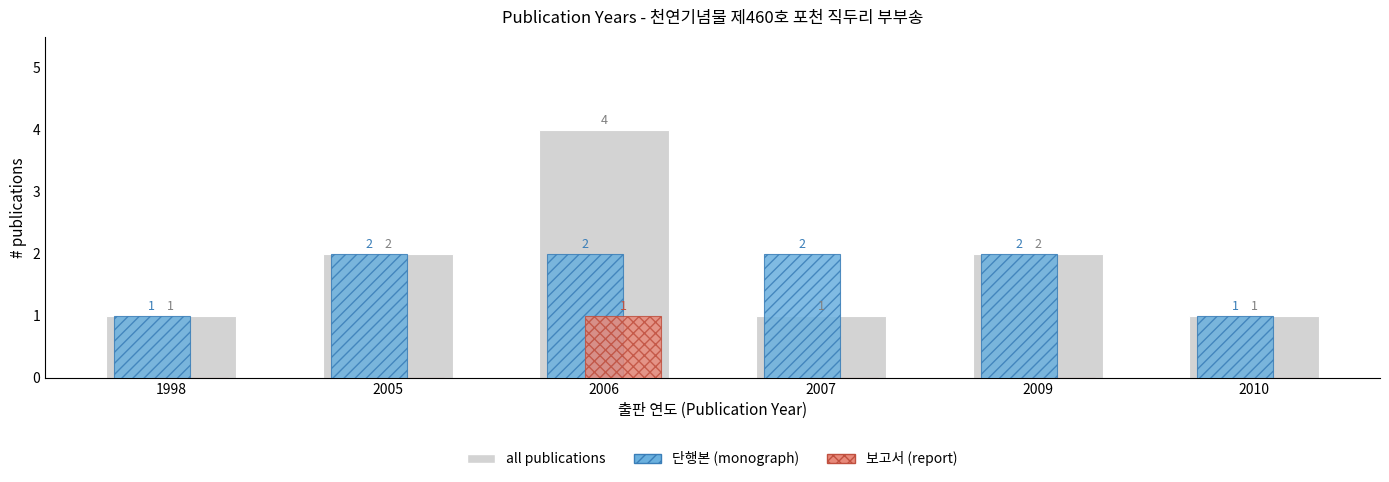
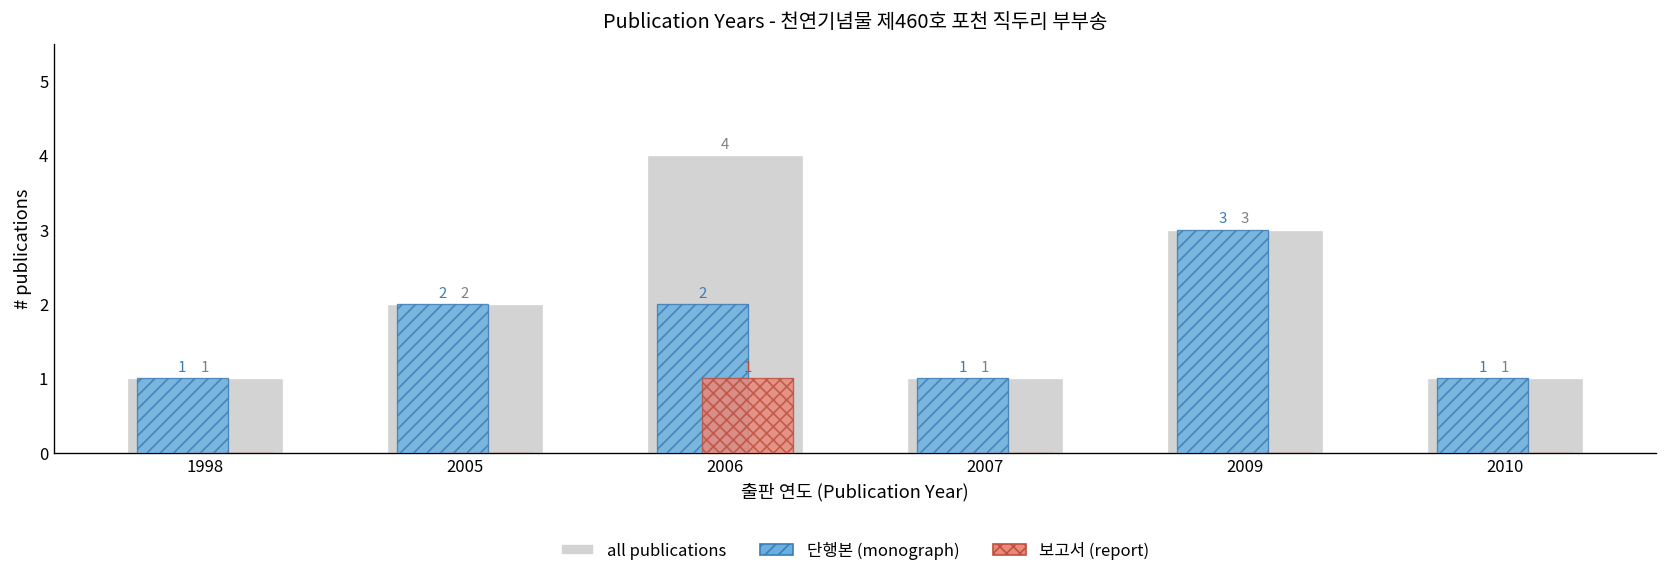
단행본 (monograph), 2007: 2 -> 1
단행본 (monograph), 2009: 2 -> 3
all publications, 2009: 2 -> 3
